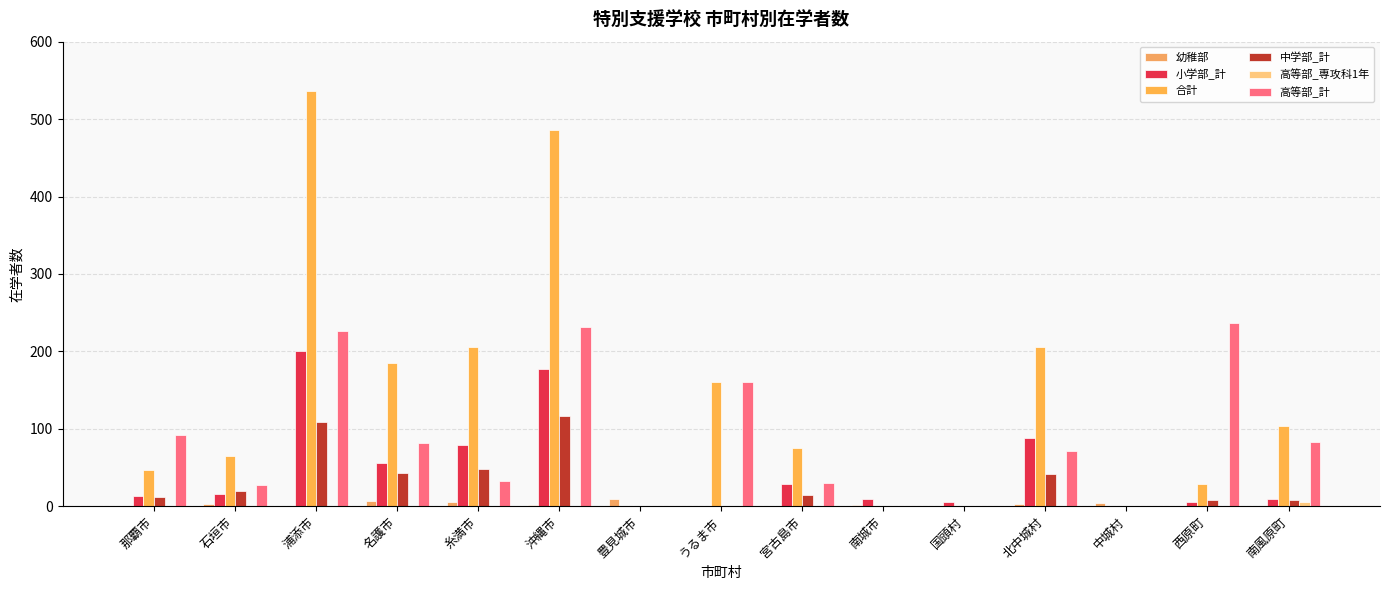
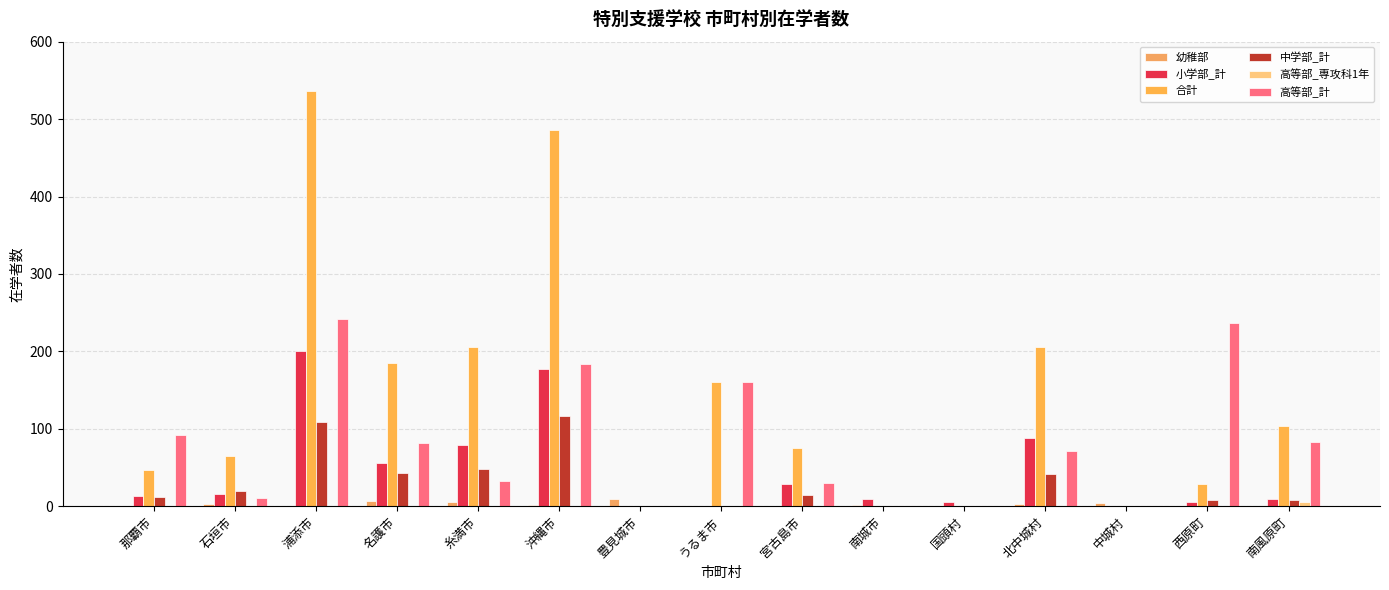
高等部_計, 石垣市: 30 -> 10
高等部_計, 浦添市: 230 -> 240
高等部_計, 沖縄市: 230 -> 180
